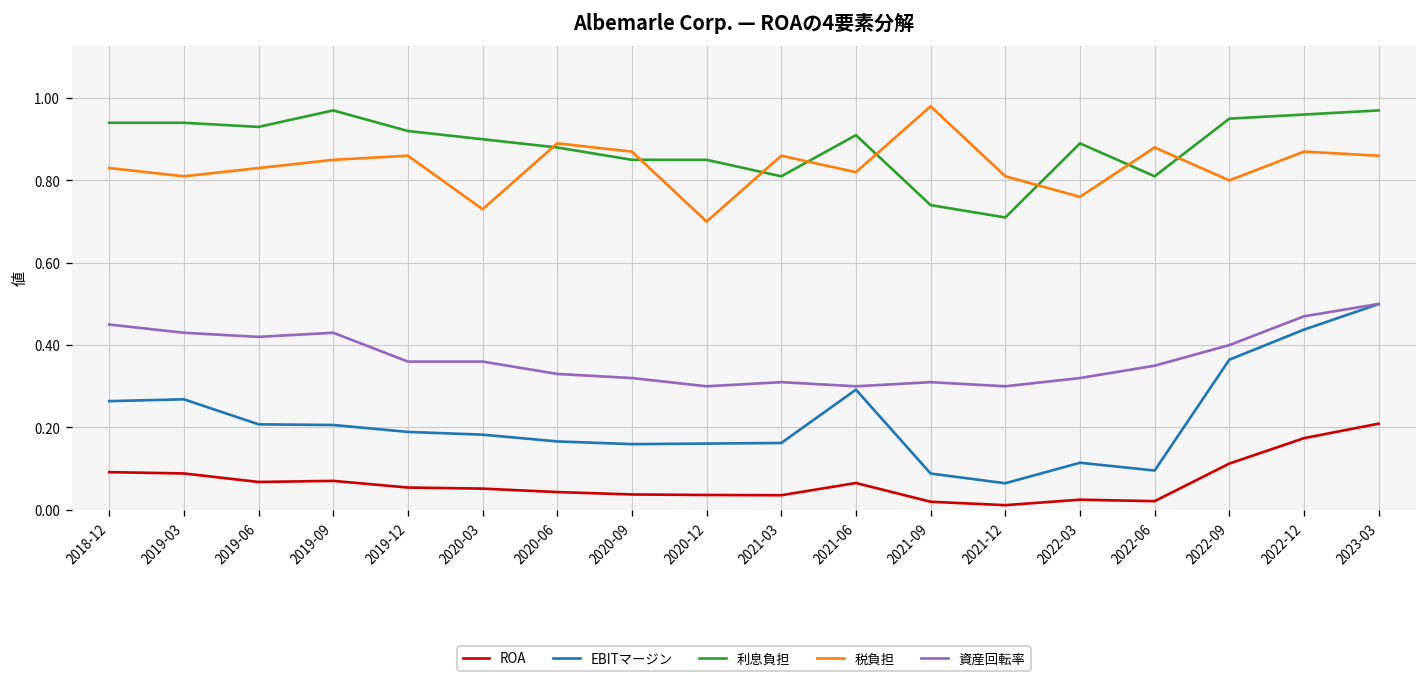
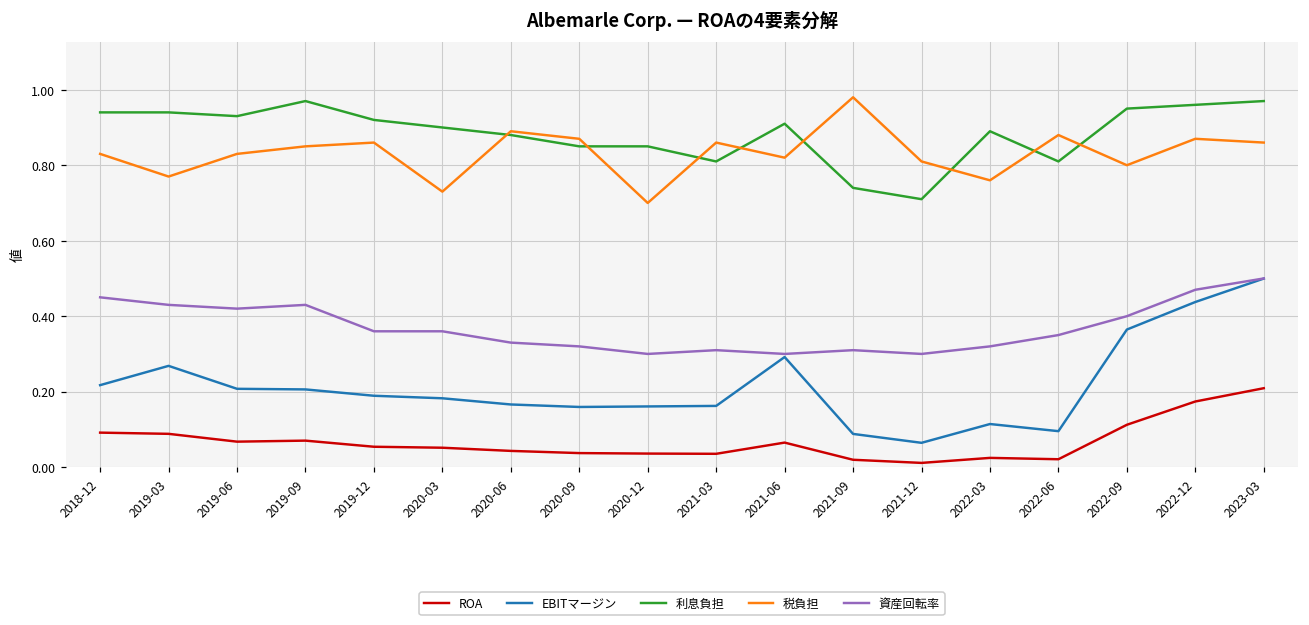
EBITマージン, 2018-12: 0.26 -> 0.22
税負担, 2019-03: 0.81 -> 0.77
